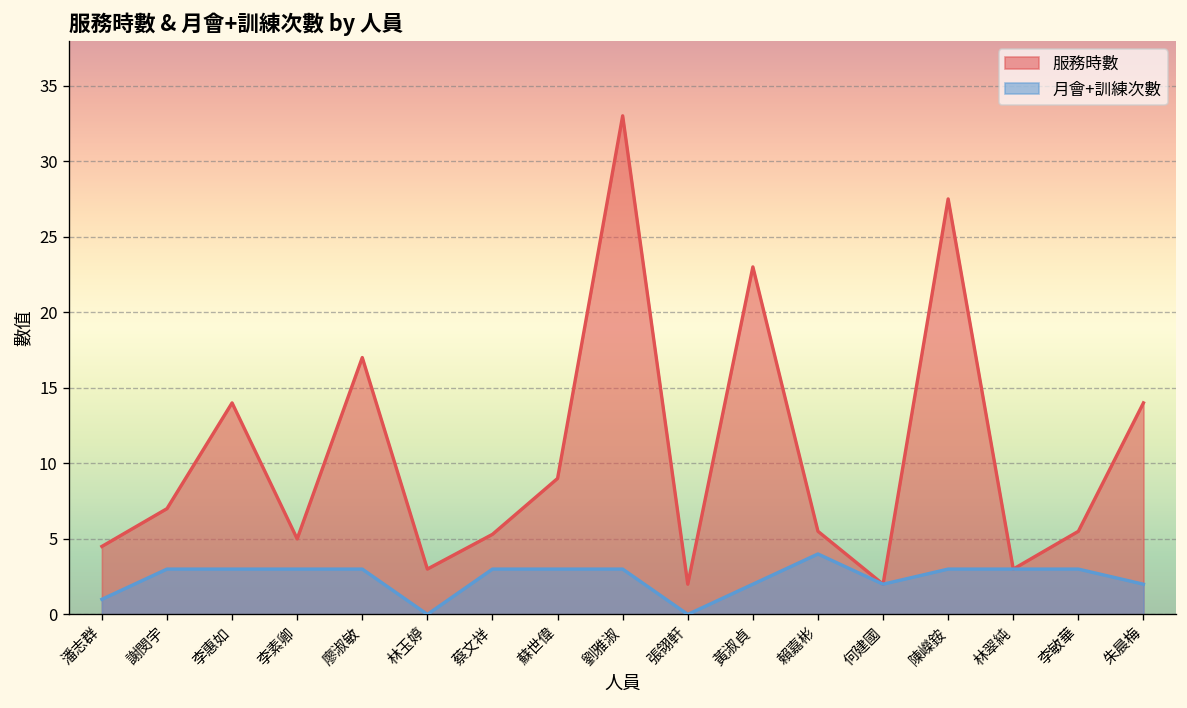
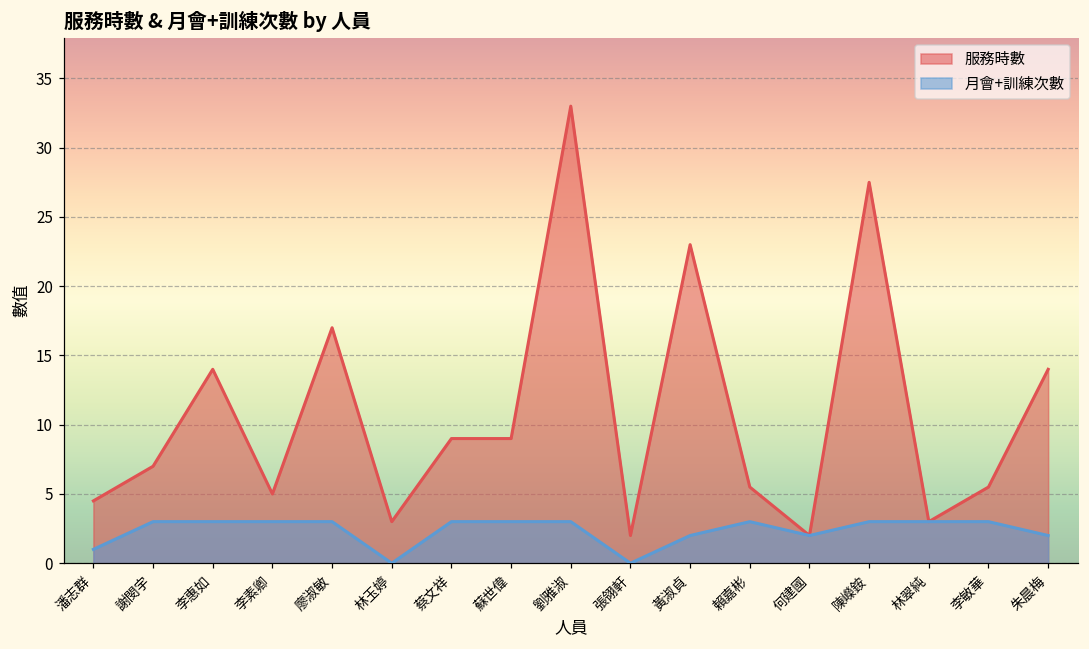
服務時數, 蔡文祥: 5.3 -> 9.0
月會+訓練次數, 賴嘉彬: 4 -> 3
